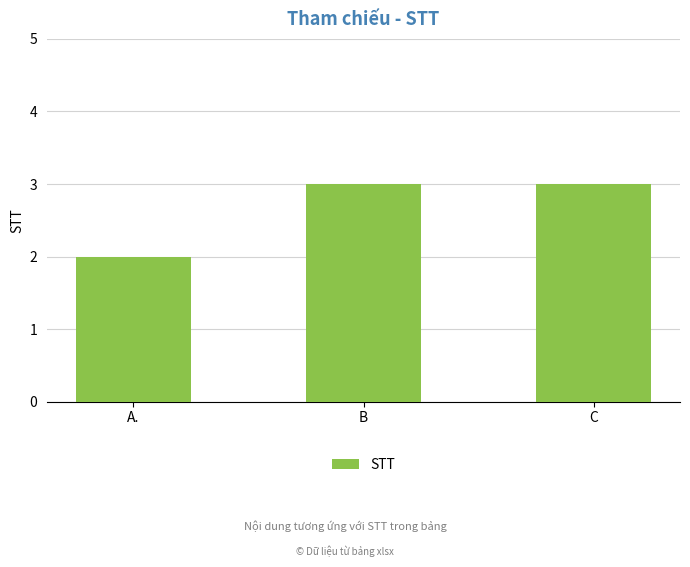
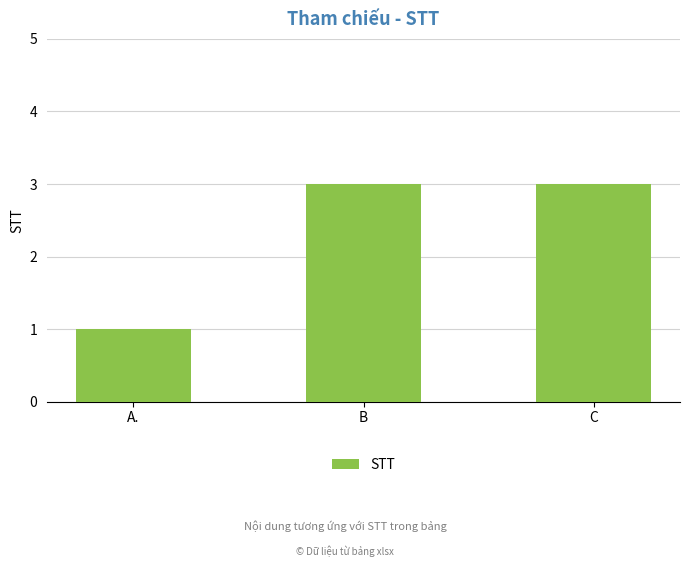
A.: 2 -> 1
